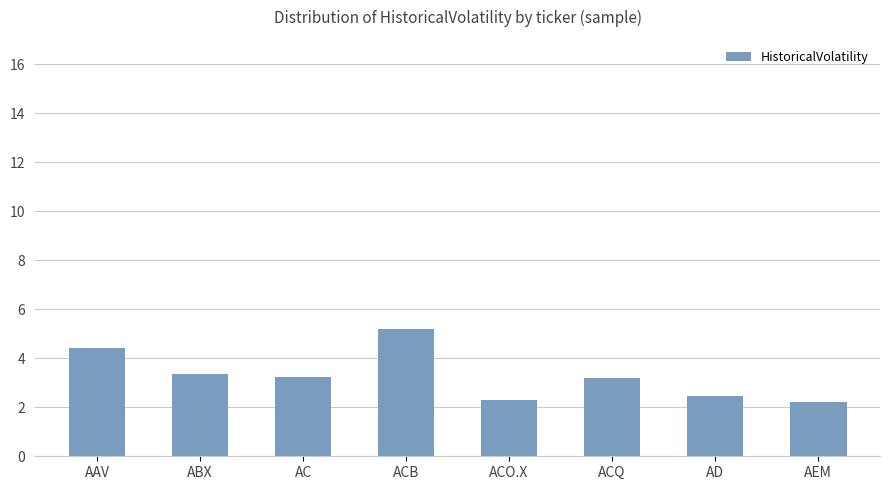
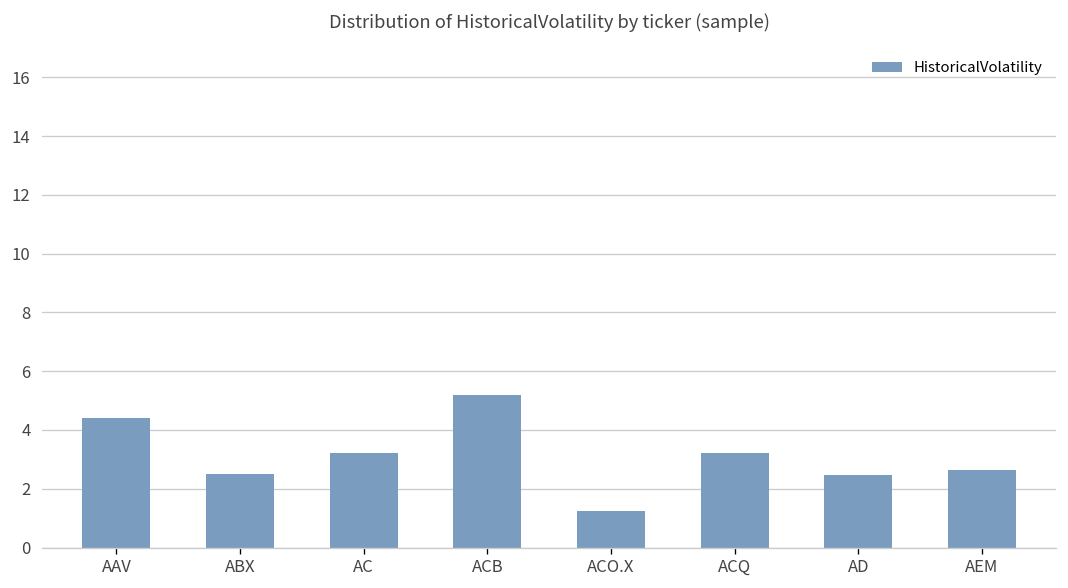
ABX: 3.3 -> 2.5
ACO.X: 2.3 -> 1.3
AEM: 2.2 -> 2.6
